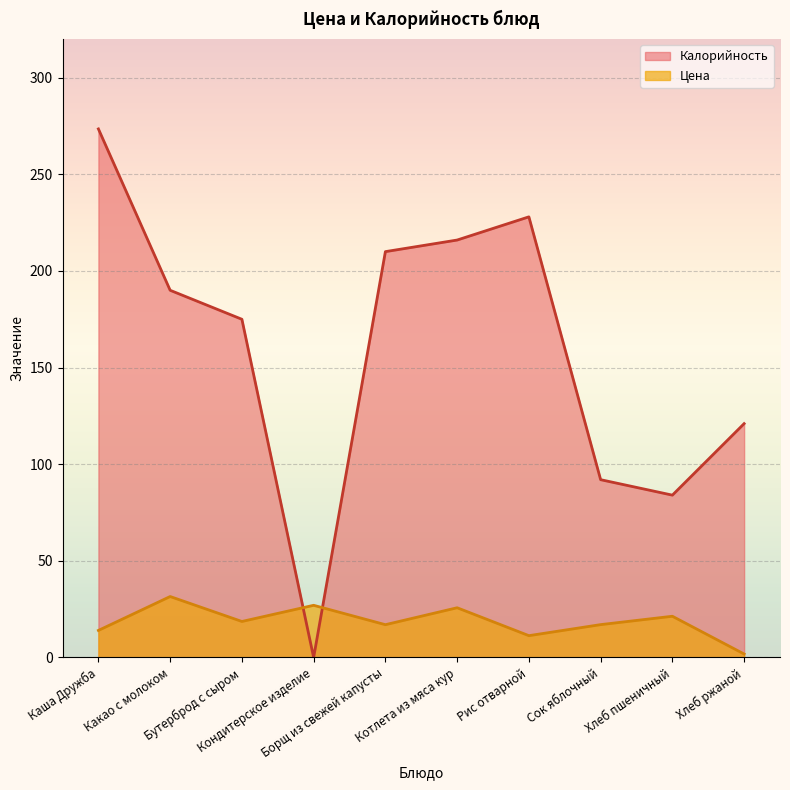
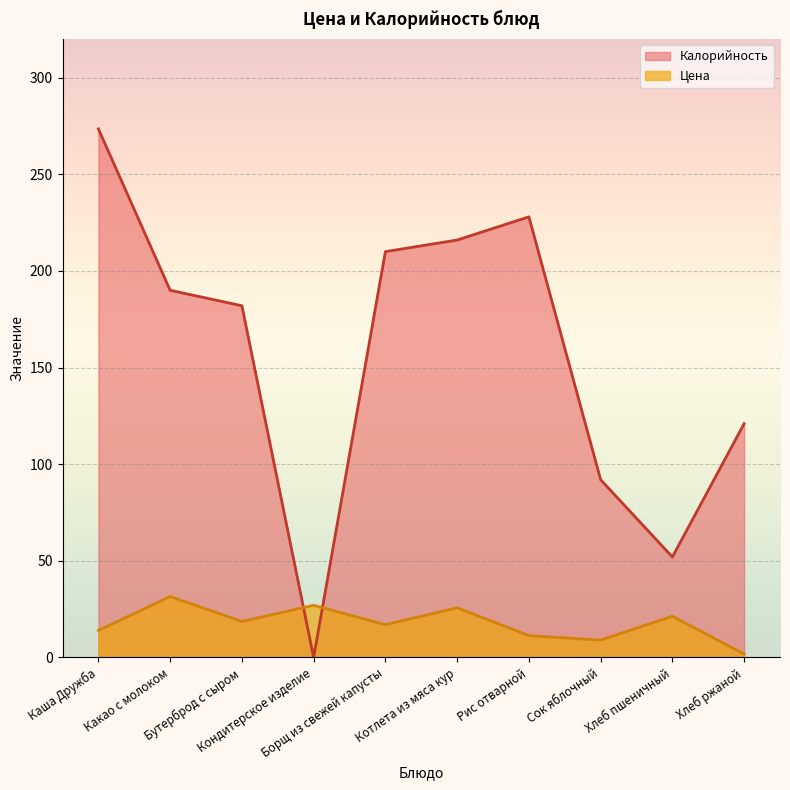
Калорийность, Бутерброд с сыром: 175 -> 182
Цена, Сок яблочный: 17 -> 9
Калорийность, Хлеб пшеничный: 84 -> 52
